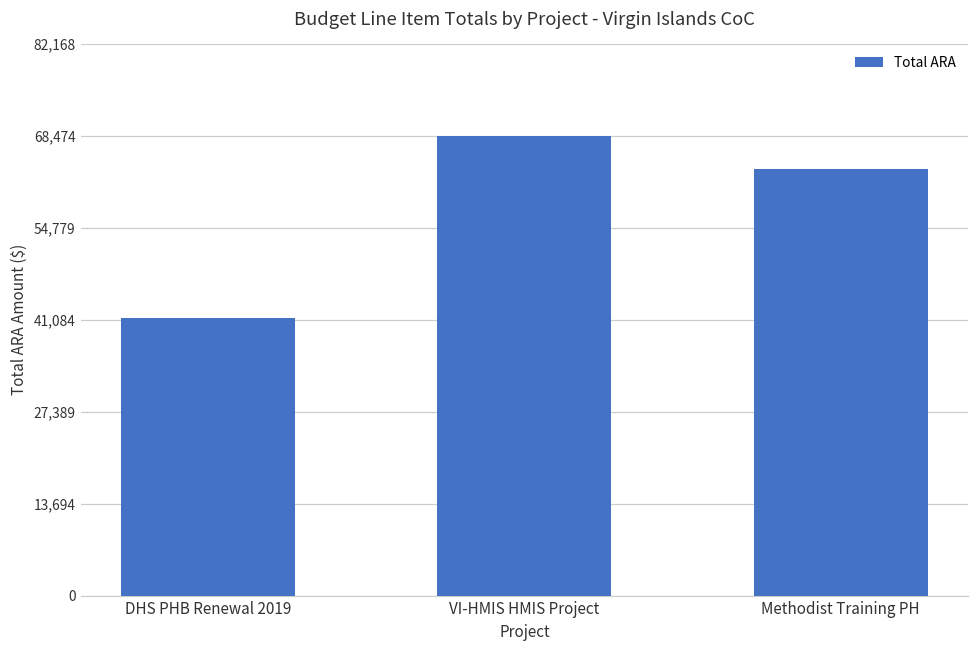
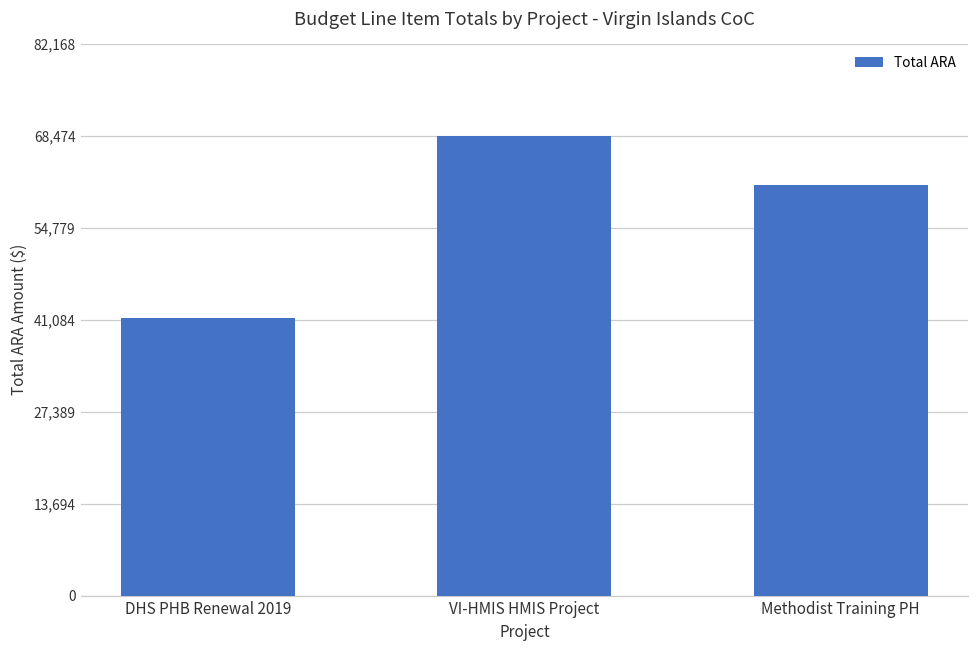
Methodist Training PH: 64,000 -> 61,000
